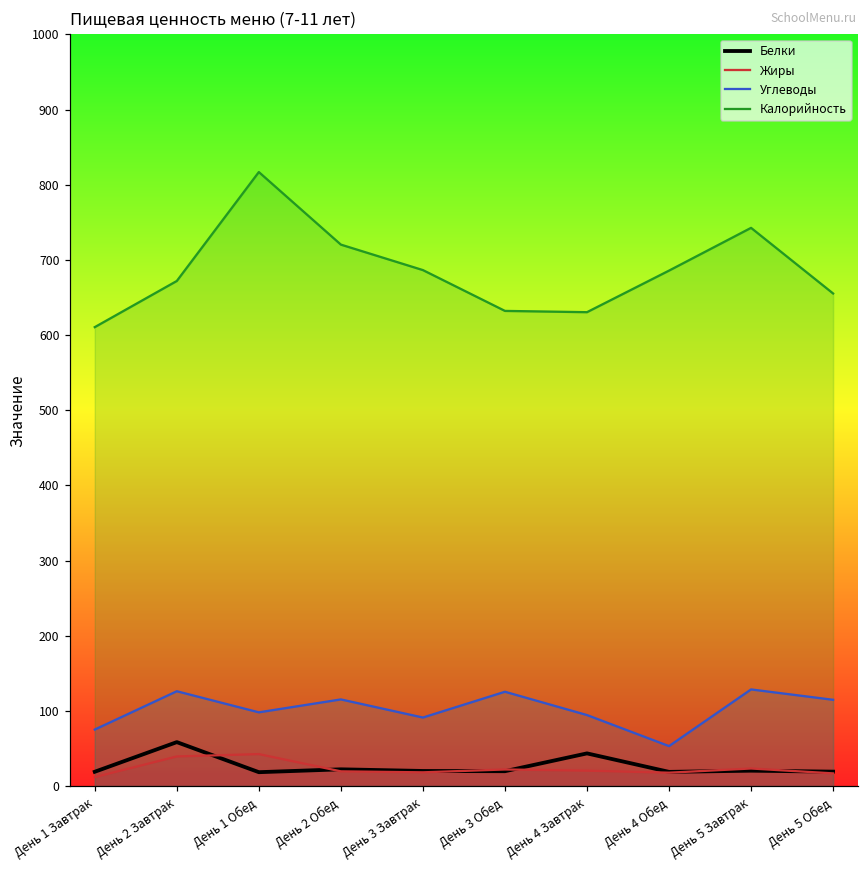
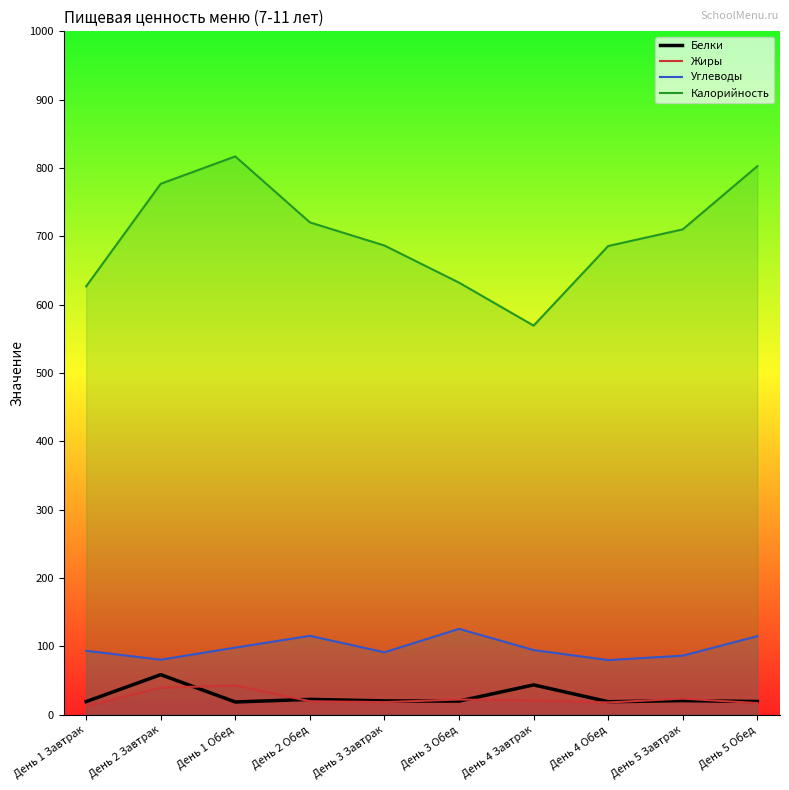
Углеводы, День 1 Завтрак: 80 -> 90
Калорийность, День 1 Завтрак: 610 -> 630
Углеводы, День 2 Завтрак: 130 -> 80
Калорийность, День 2 Завтрак: 670 -> 780
Калорийность, День 4 Завтрак: 630 -> 570
Углеводы, День 4 Обед: 50 -> 80
Углеводы, День 5 Завтрак: 130 -> 90
Калорийность, День 5 Завтрак: 740 -> 710
Калорийность, День 5 Обед: 660 -> 800
